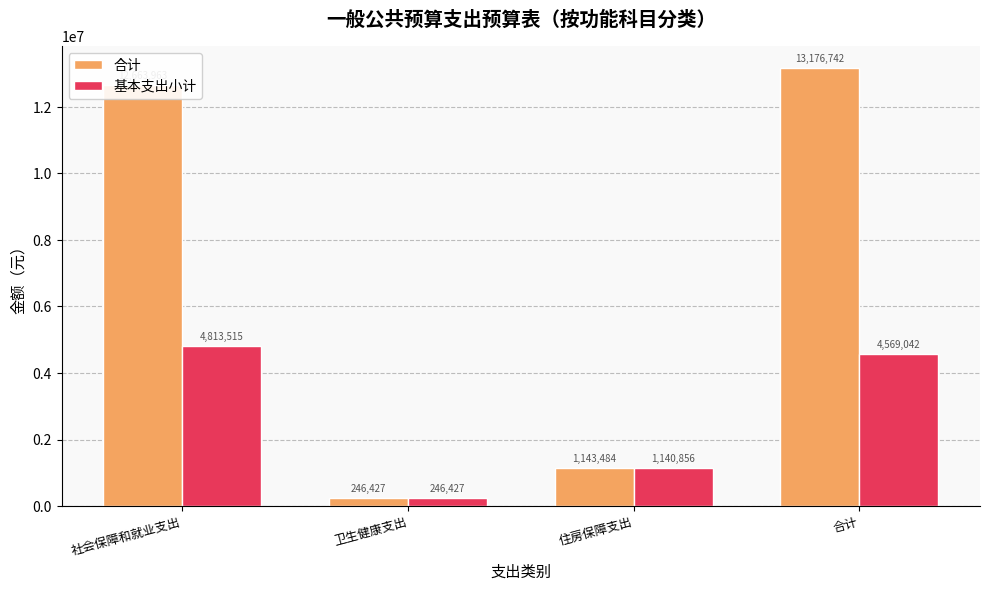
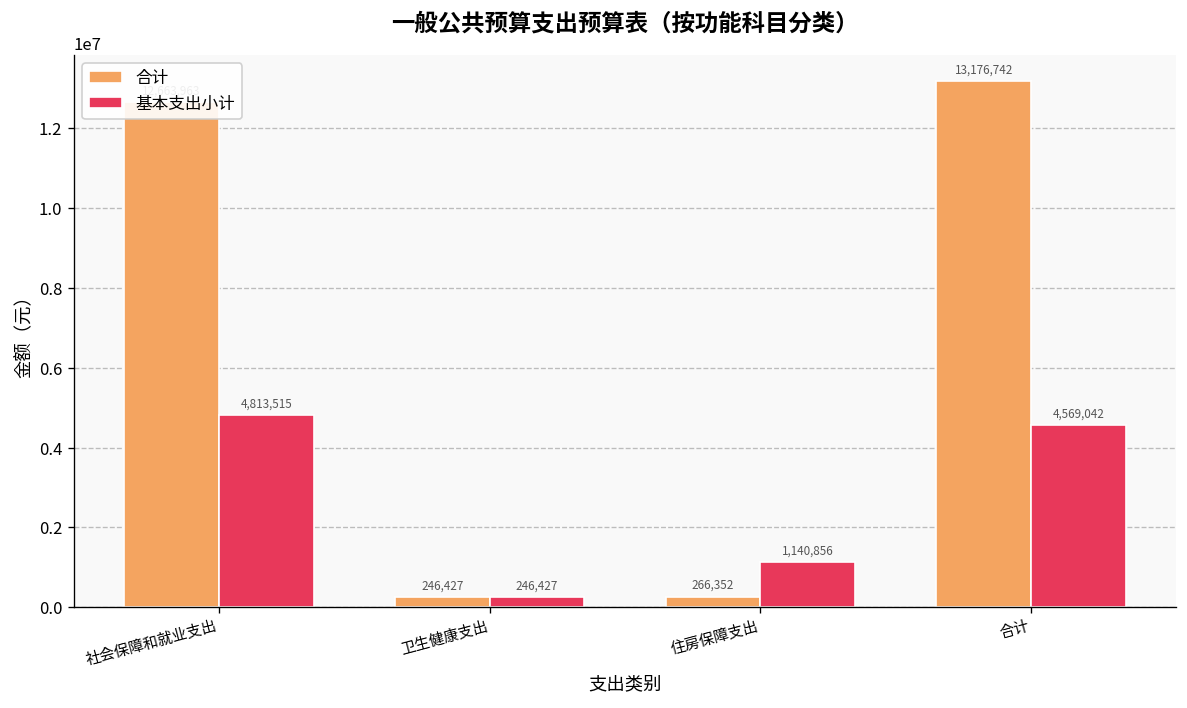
合计, 住房保障支出: 1,143,484 -> 266,352
